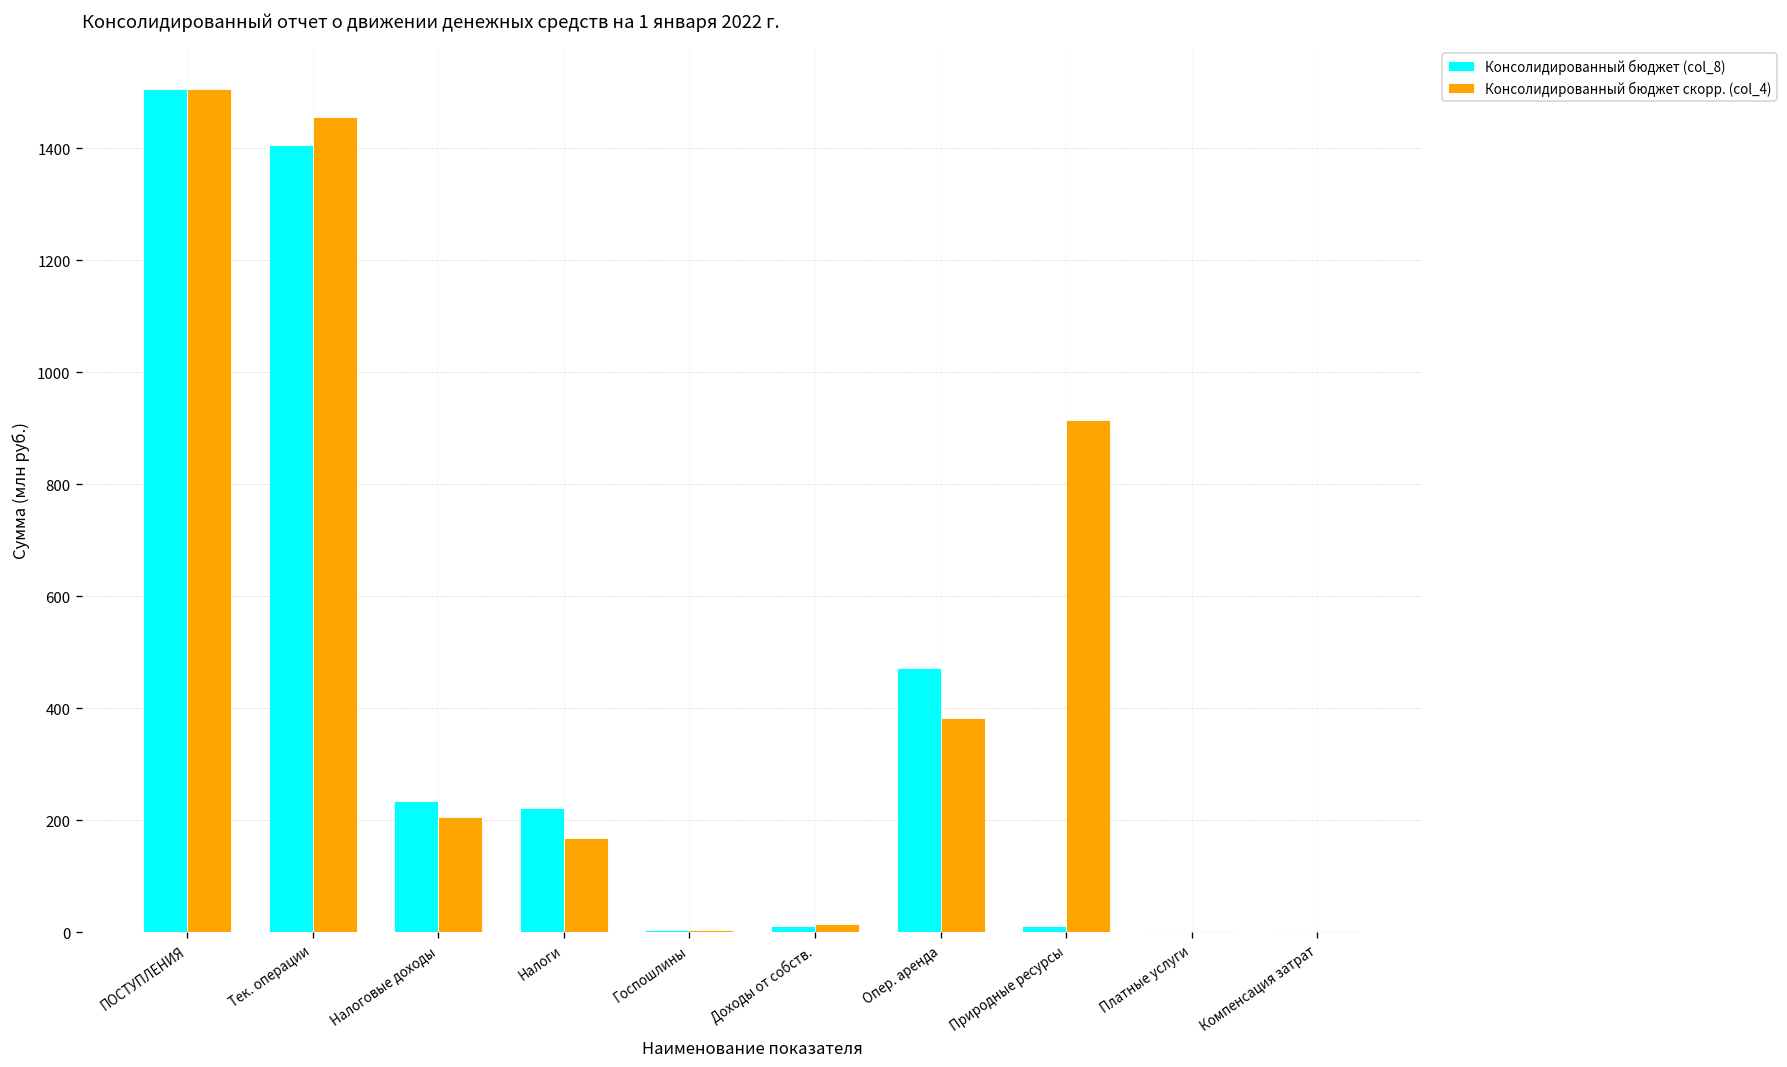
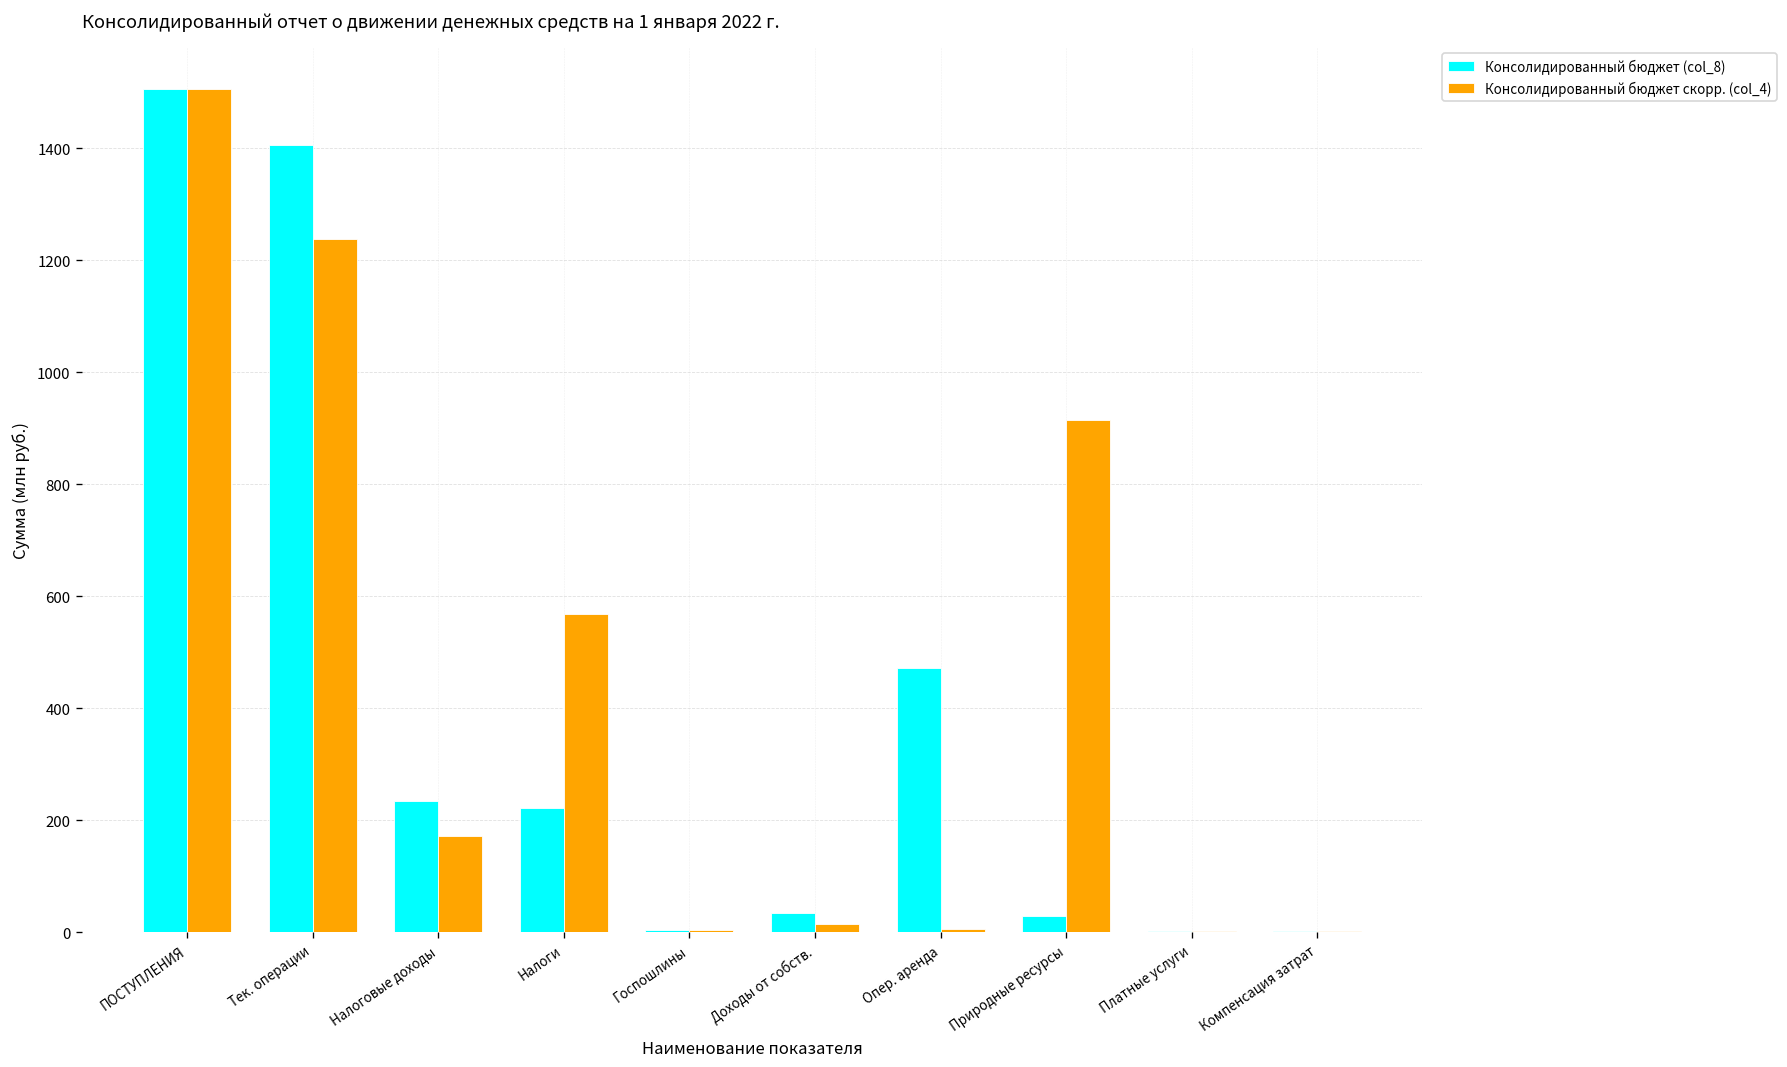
Консолидированный бюджет скорр. (col_4), Тек. операции: 1460 -> 1240
Консолидированный бюджет скорр. (col_4), Налоговые доходы: 210 -> 170
Консолидированный бюджет скорр. (col_4), Налоги: 170 -> 570
Консолидированный бюджет (col_8), Доходы от собств.: 10 -> 30
Консолидированный бюджет скорр. (col_4), Опер. аренда: 380 -> 10
Консолидированный бюджет (col_8), Природные ресурсы: 10 -> 30
